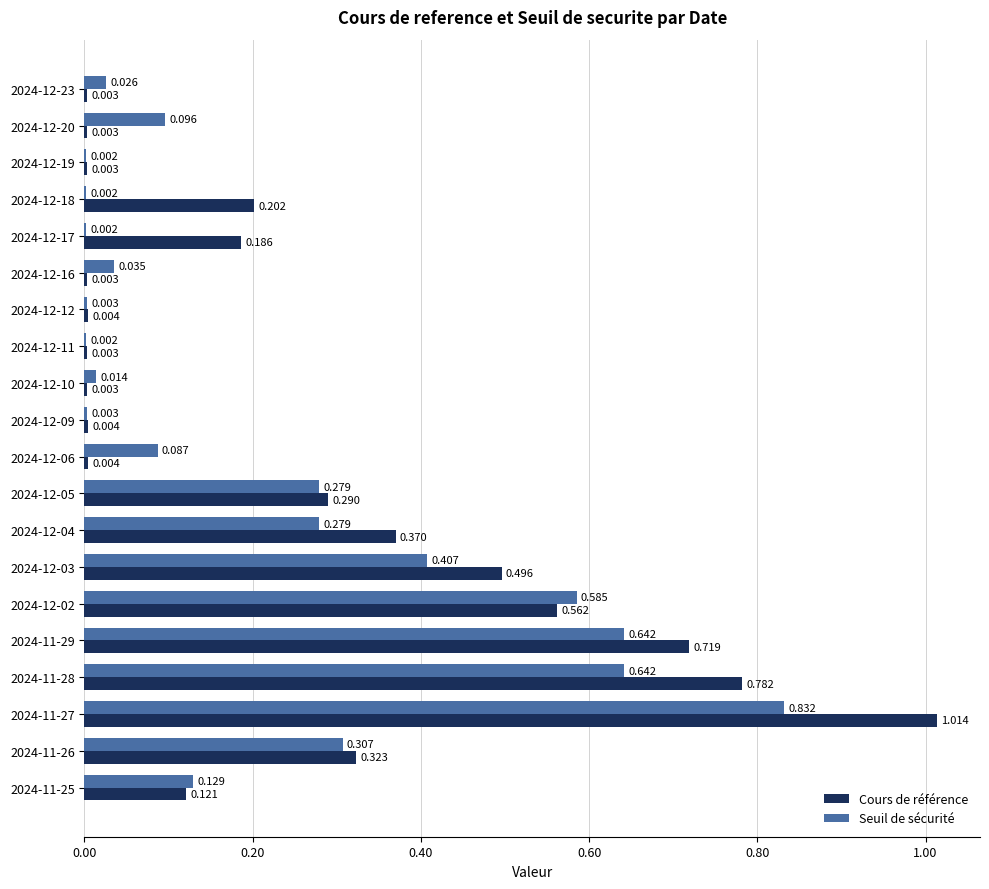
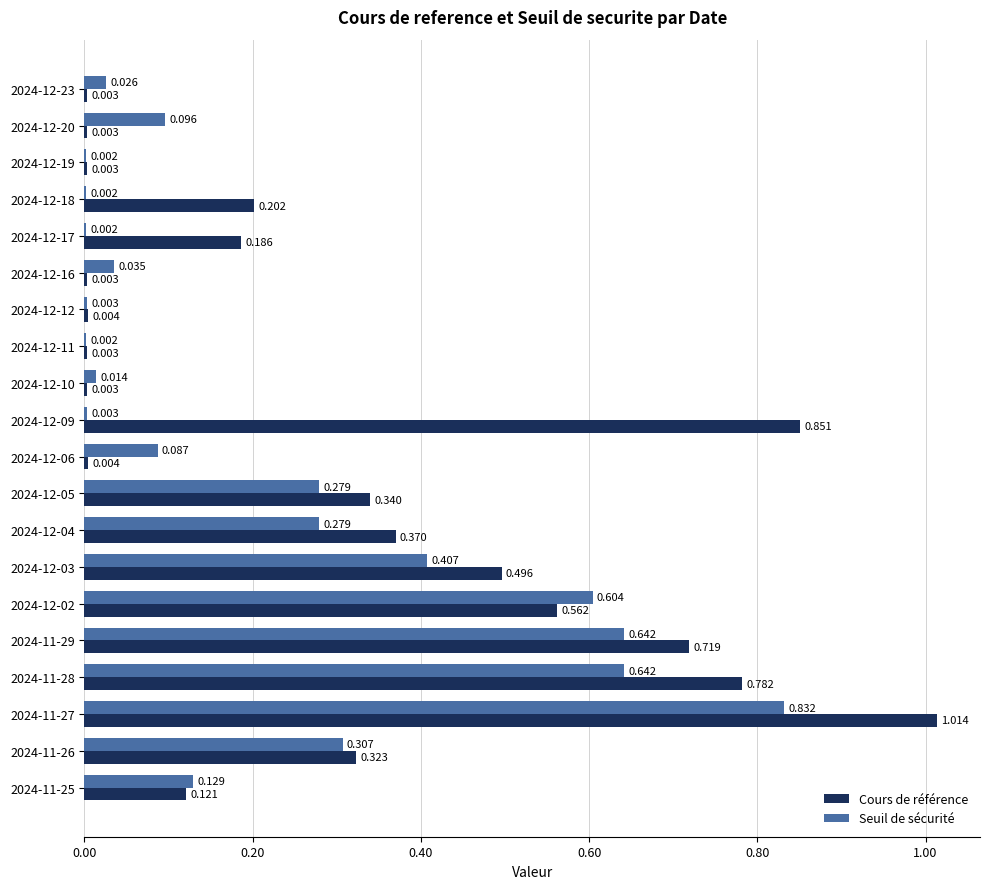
Cours de référence, 2024-12-09: 0.004 -> 0.851
Cours de référence, 2024-12-05: 0.290 -> 0.340
Seuil de sécurité, 2024-12-02: 0.585 -> 0.604
